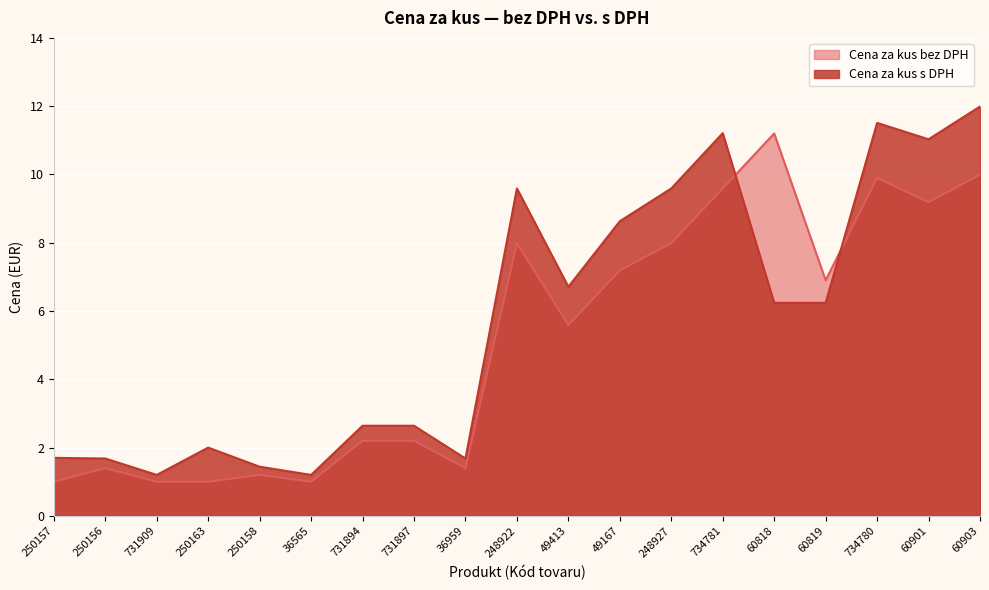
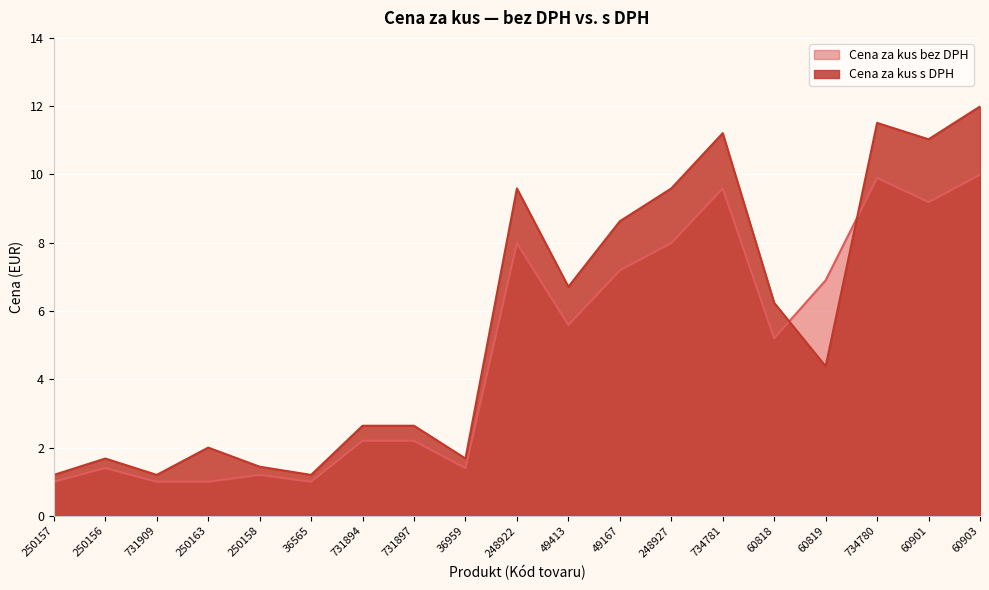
Cena za kus s DPH, 250157: 1.7 -> 1.2
Cena za kus bez DPH, 60818: 11.2 -> 5.2
Cena za kus s DPH, 60819: 6.2 -> 4.4
